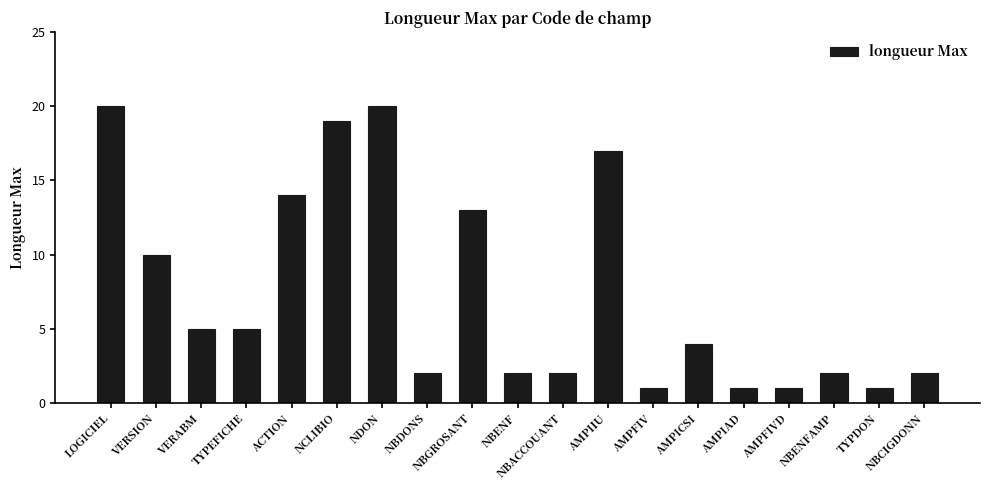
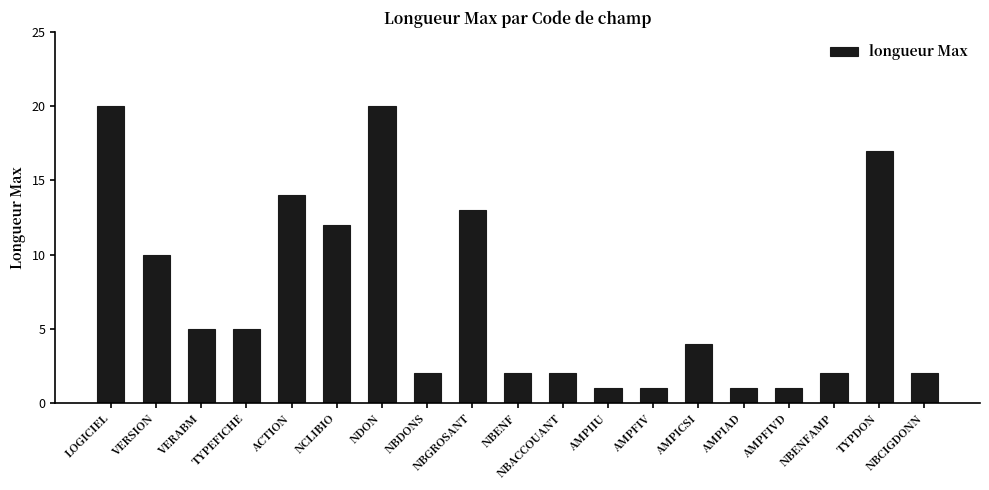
NCLIBIO: 19 -> 12
AMPIIU: 17 -> 1
TYPDON: 1 -> 17
